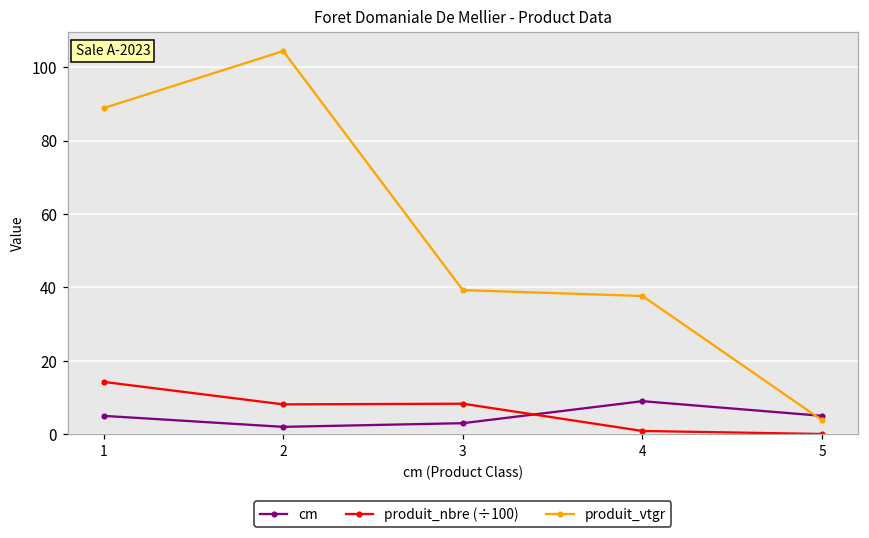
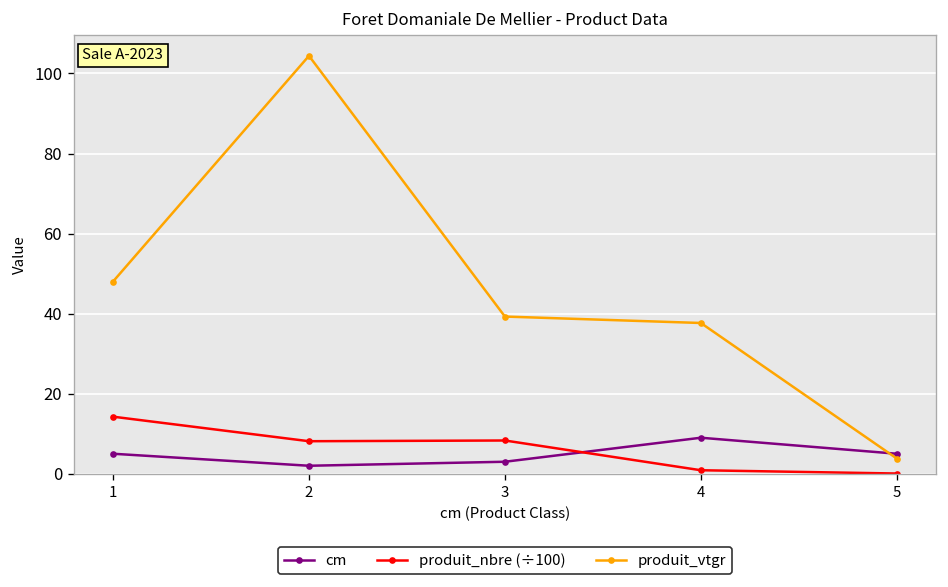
produit_vtgr, 1: 89 -> 48
